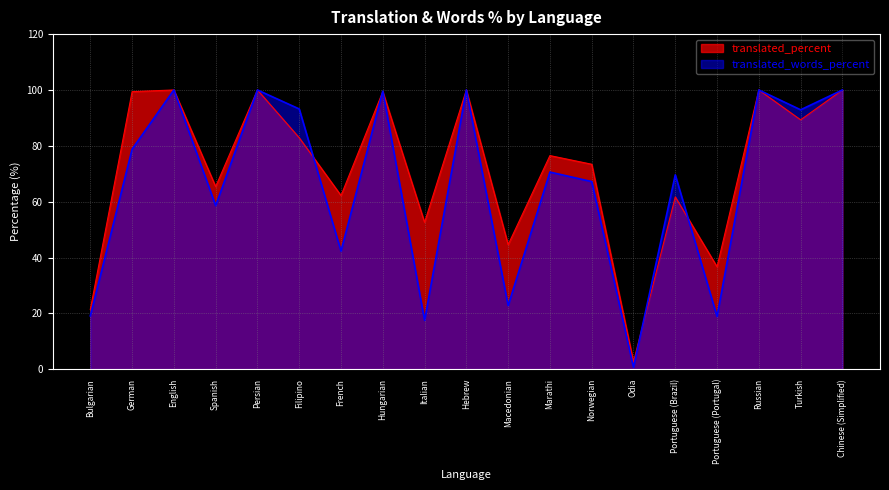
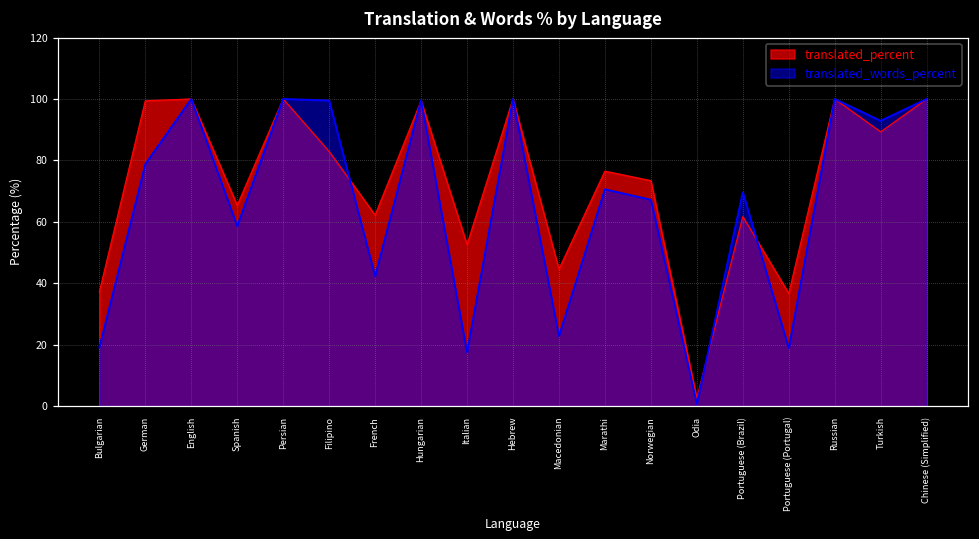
translated_percent, Bulgarian: 21 -> 37
translated_words_percent, Filipino: 93 -> 100
